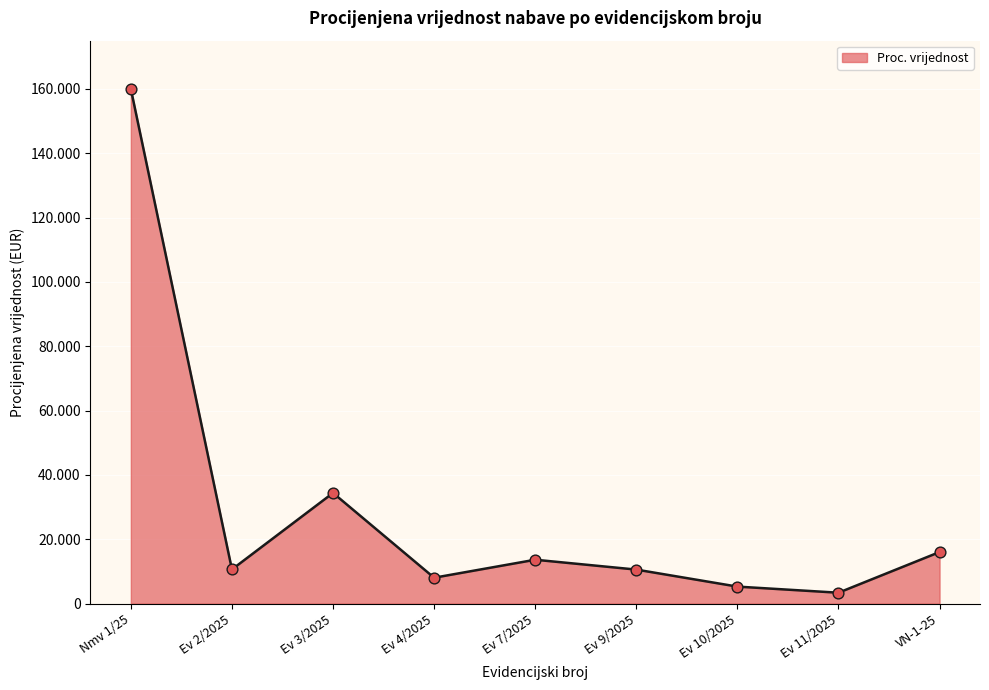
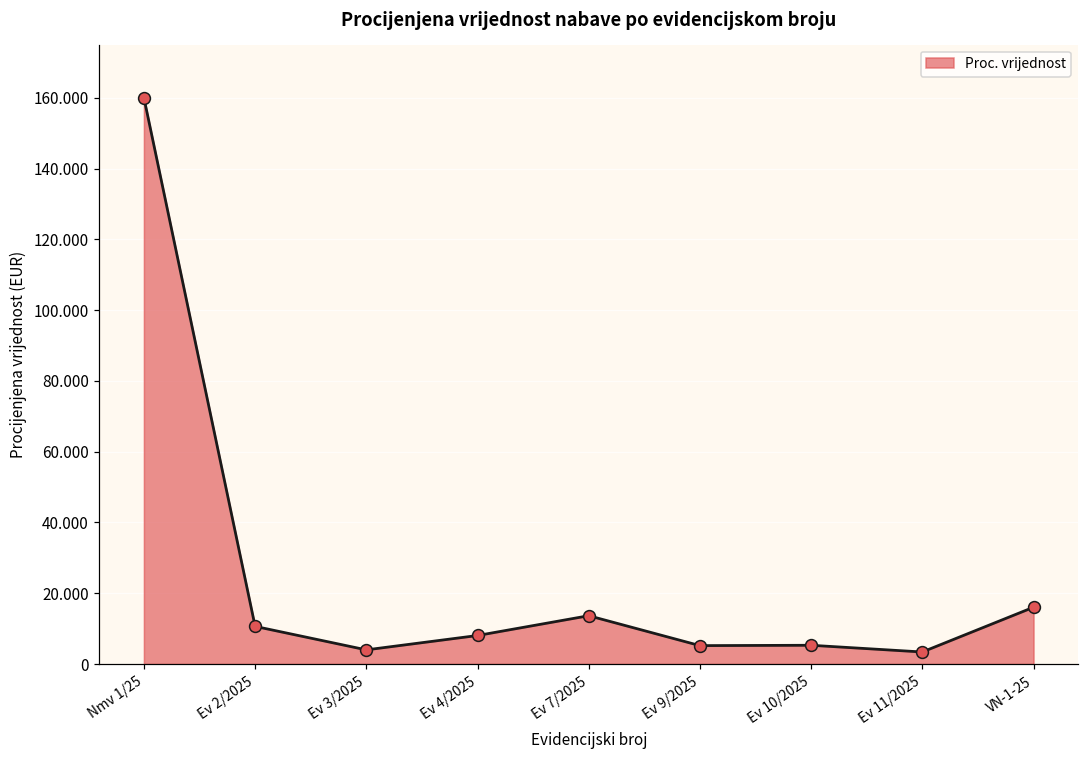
Ev 3/2025: 34 -> 4
Ev 9/2025: 11 -> 5
